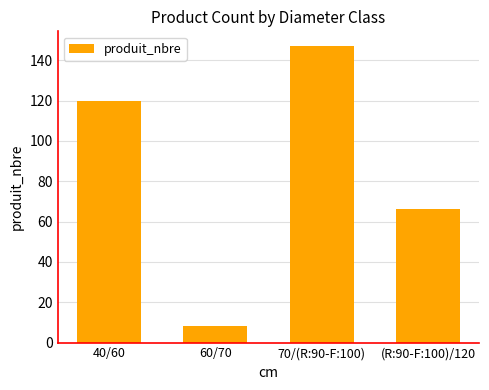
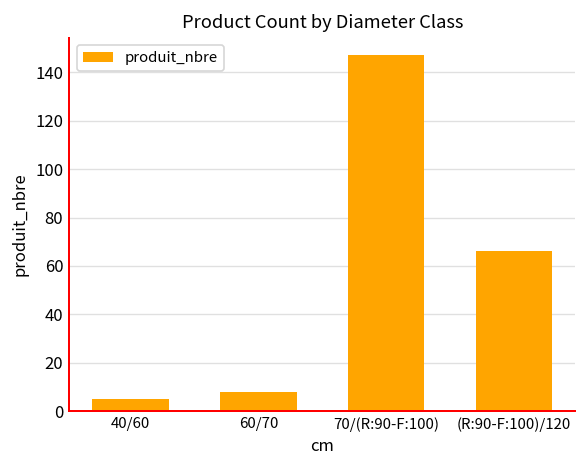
40/60: 120 -> 5
